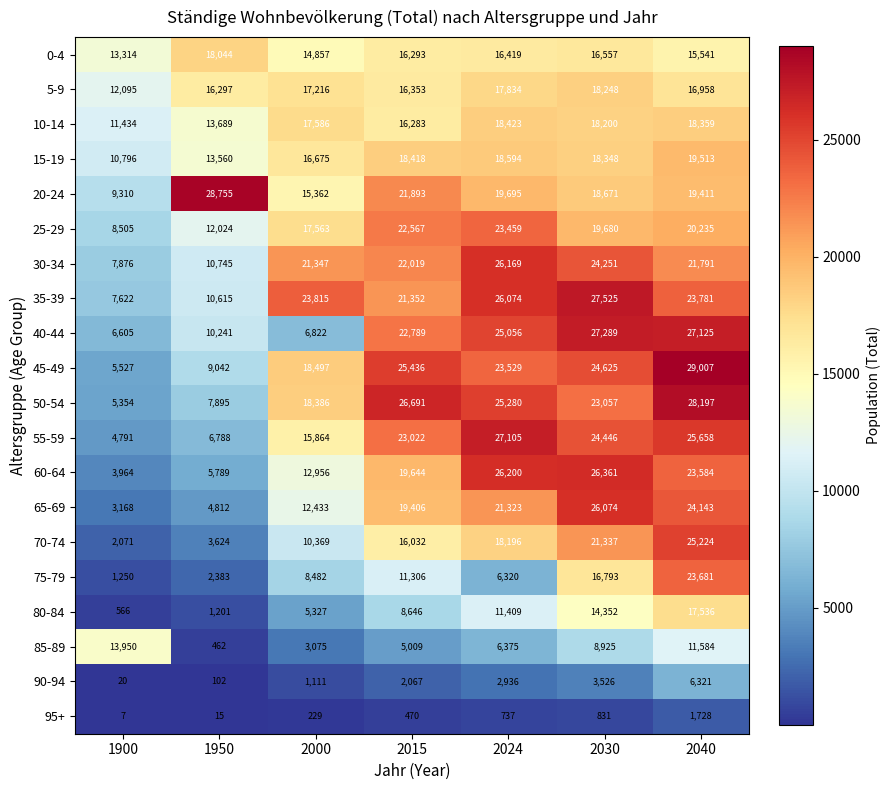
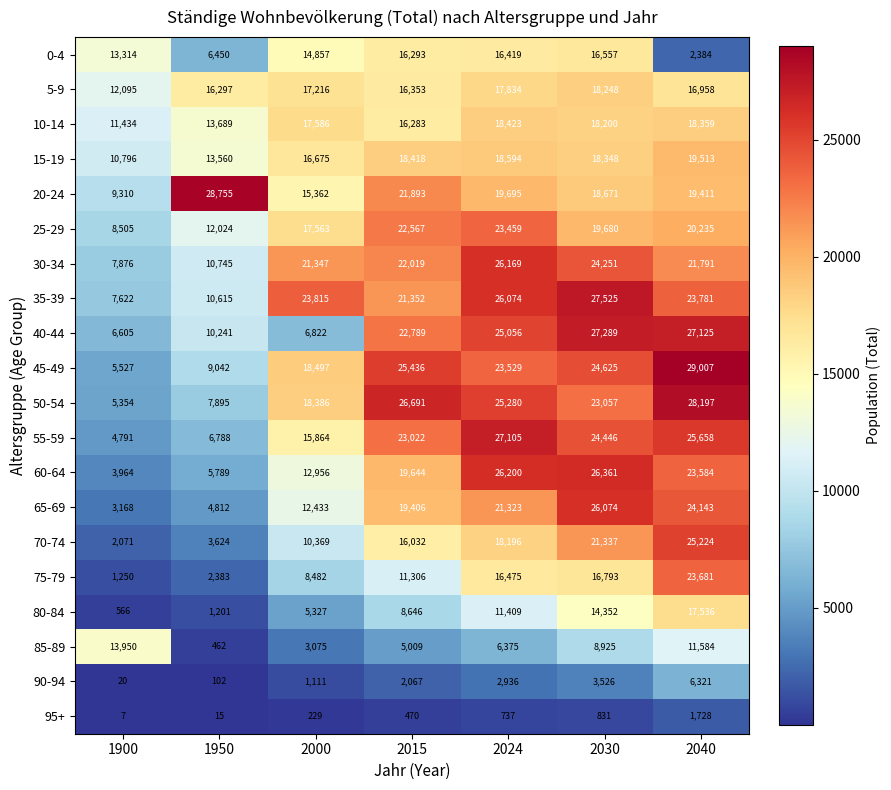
0-4, 1950: 18,044 -> 6,450
0-4, 2040: 15,541 -> 2,384
75-79, 2024: 6,320 -> 16,475
